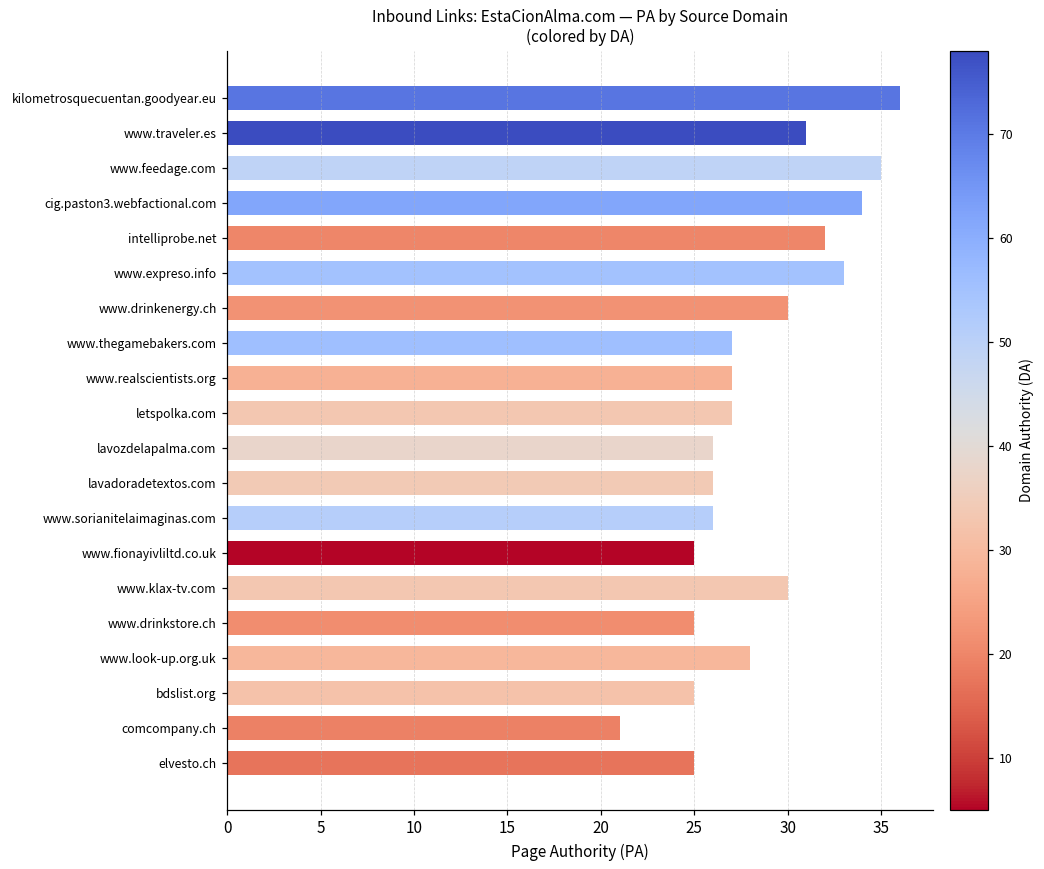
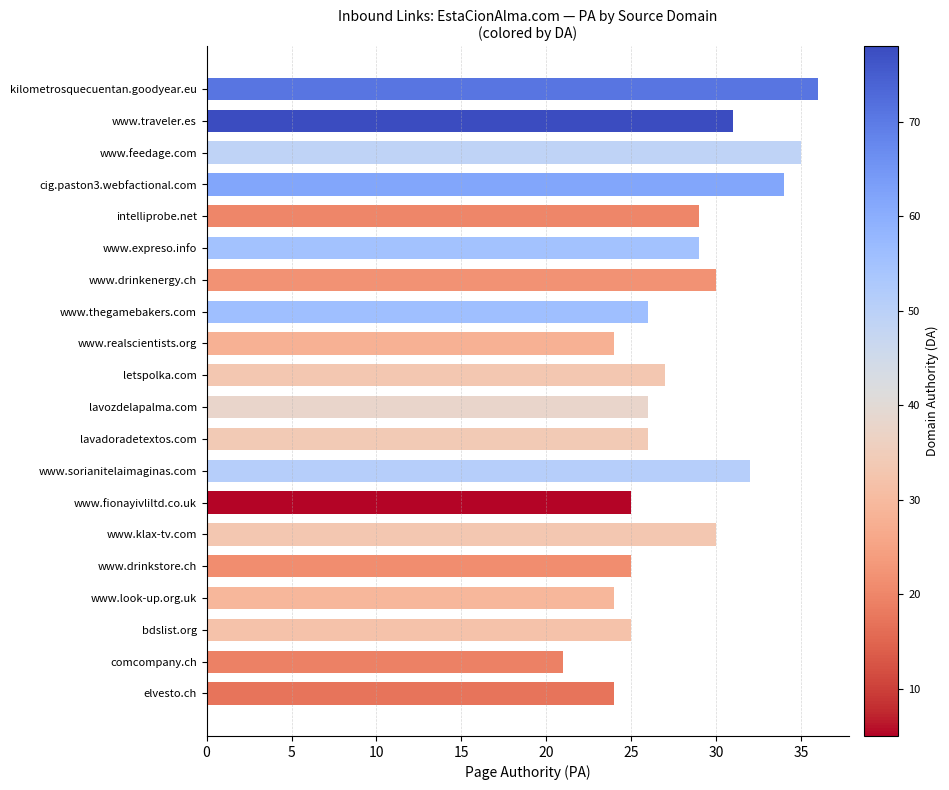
intelliprobe.net: 32 -> 29
www.expreso.info: 33 -> 29
www.thegamebakers.com: 27 -> 26
www.realscientists.org: 27 -> 24
www.sorianitelaimaginas.com: 26 -> 32
www.look-up.org.uk: 28 -> 24
elvesto.ch: 25 -> 24
